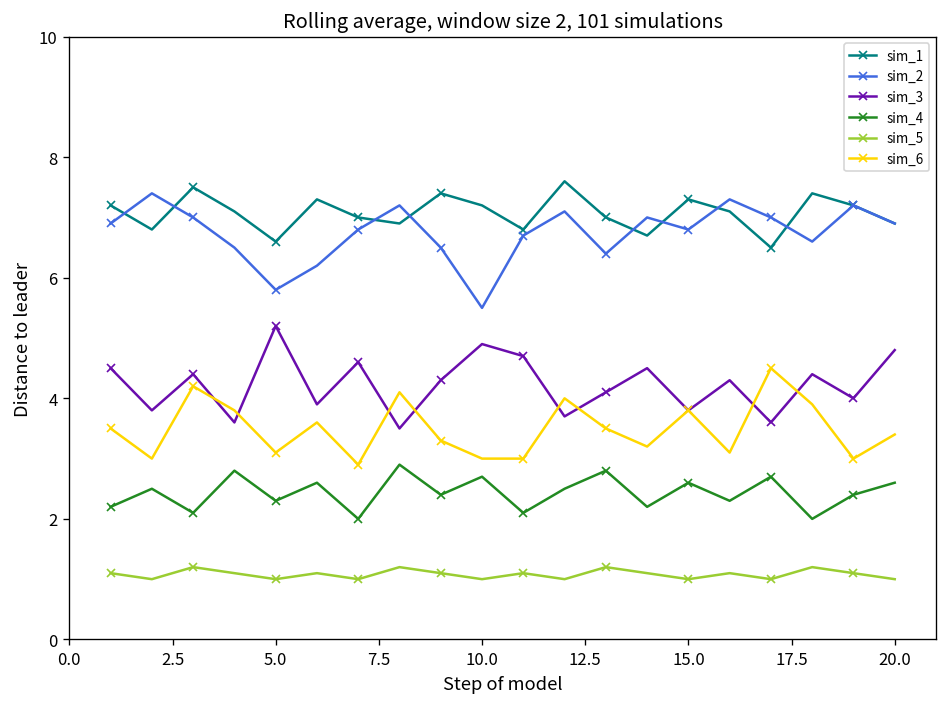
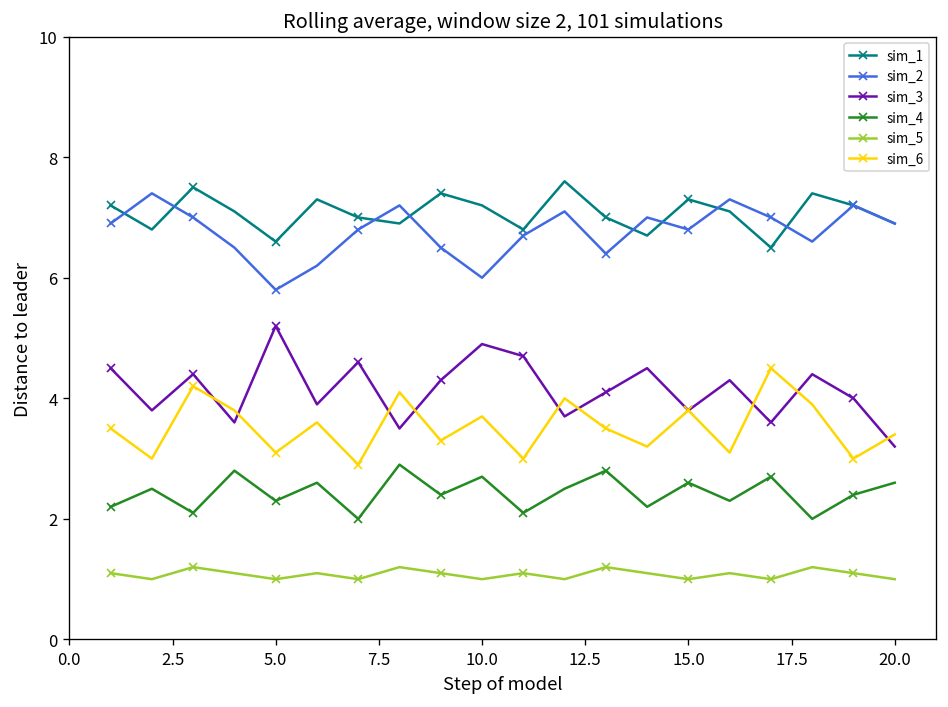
sim_2, 10.0: 5.5 -> 6.0
sim_6, 10.0: 3.0 -> 3.7
sim_3, 20.0: 4.8 -> 3.2
